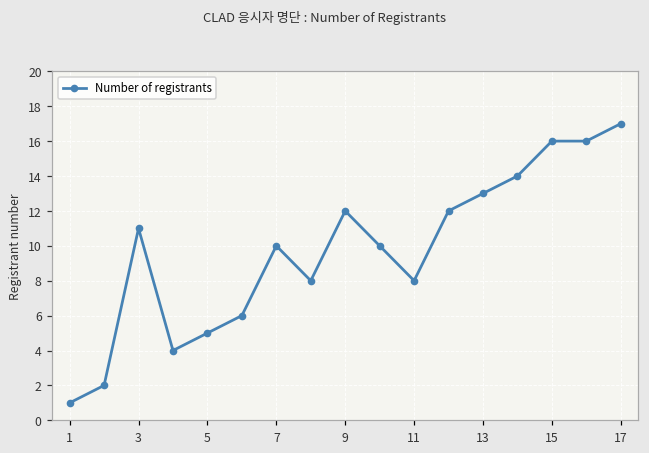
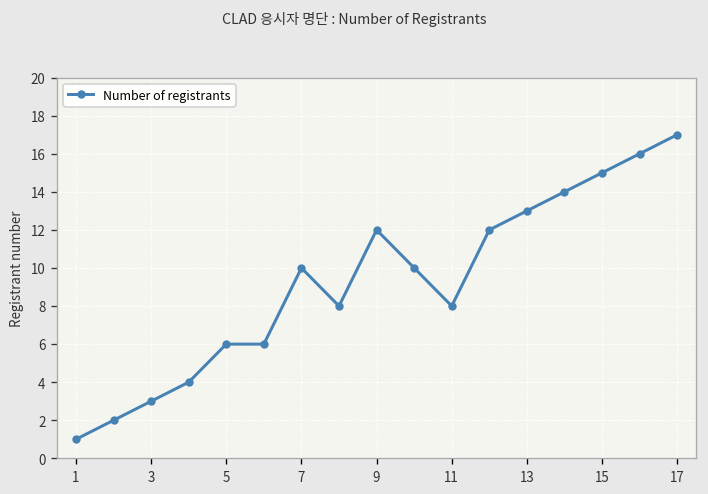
3: 11 -> 3
5: 5 -> 6
15: 16 -> 15
